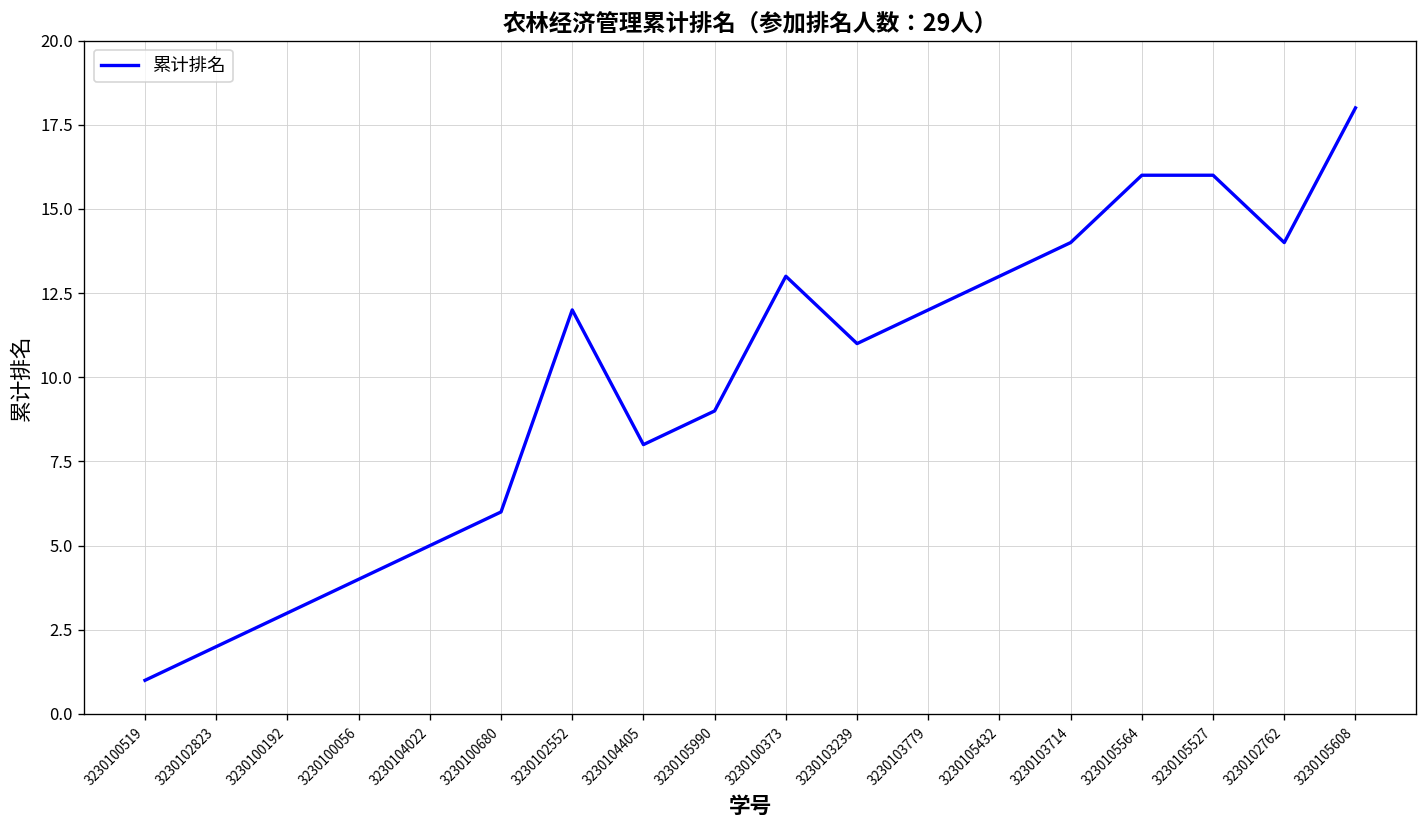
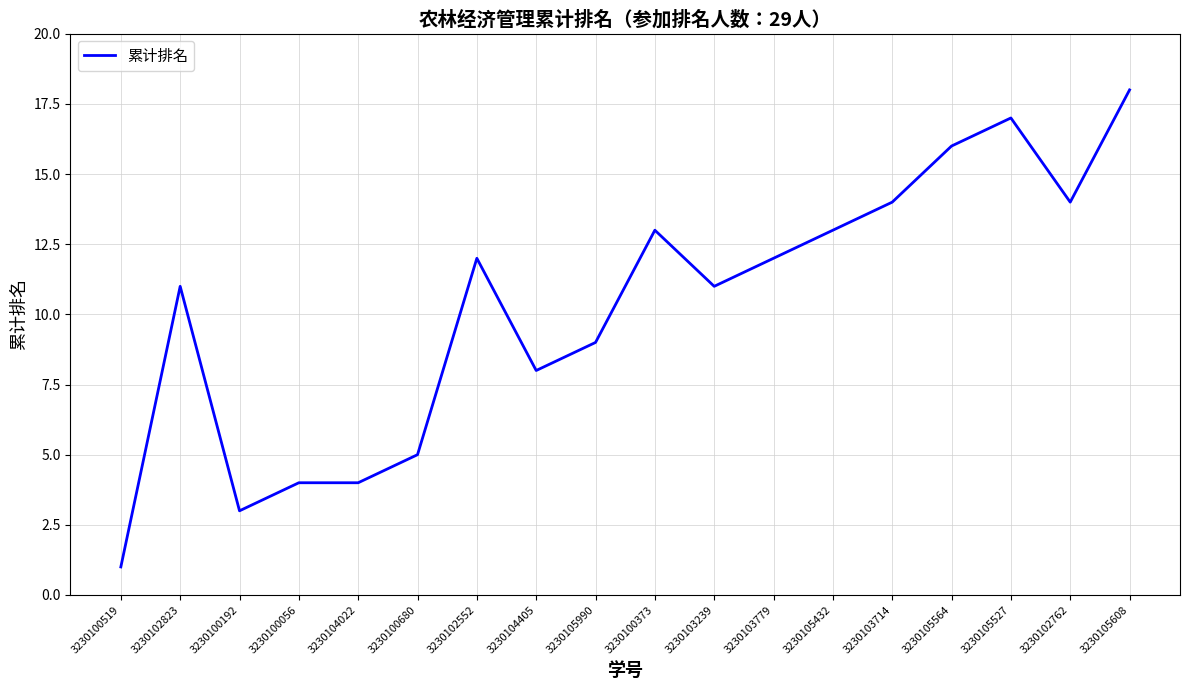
3230102823: 2 -> 11
3230104022: 5 -> 4
3230100680: 6 -> 5
3230105527: 16 -> 17
